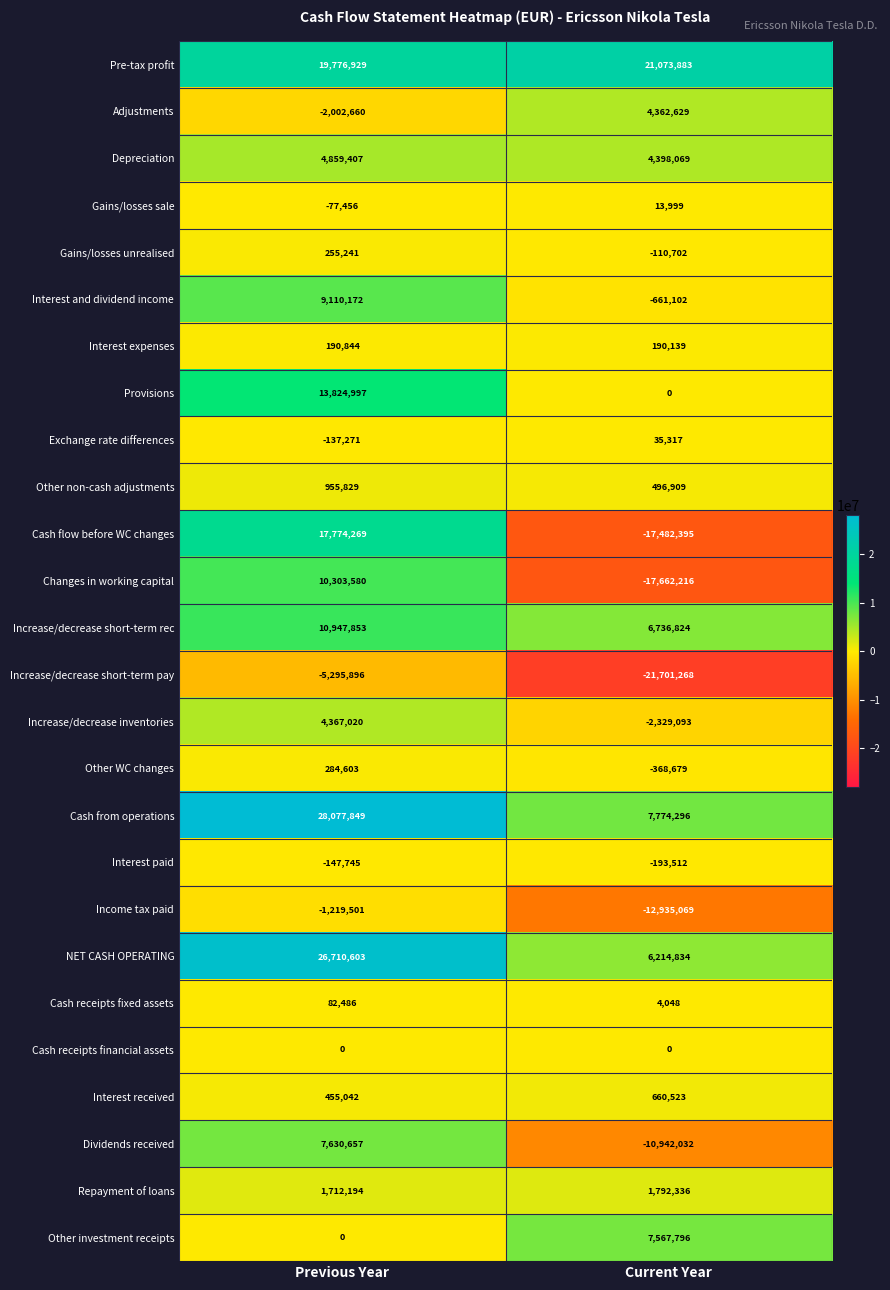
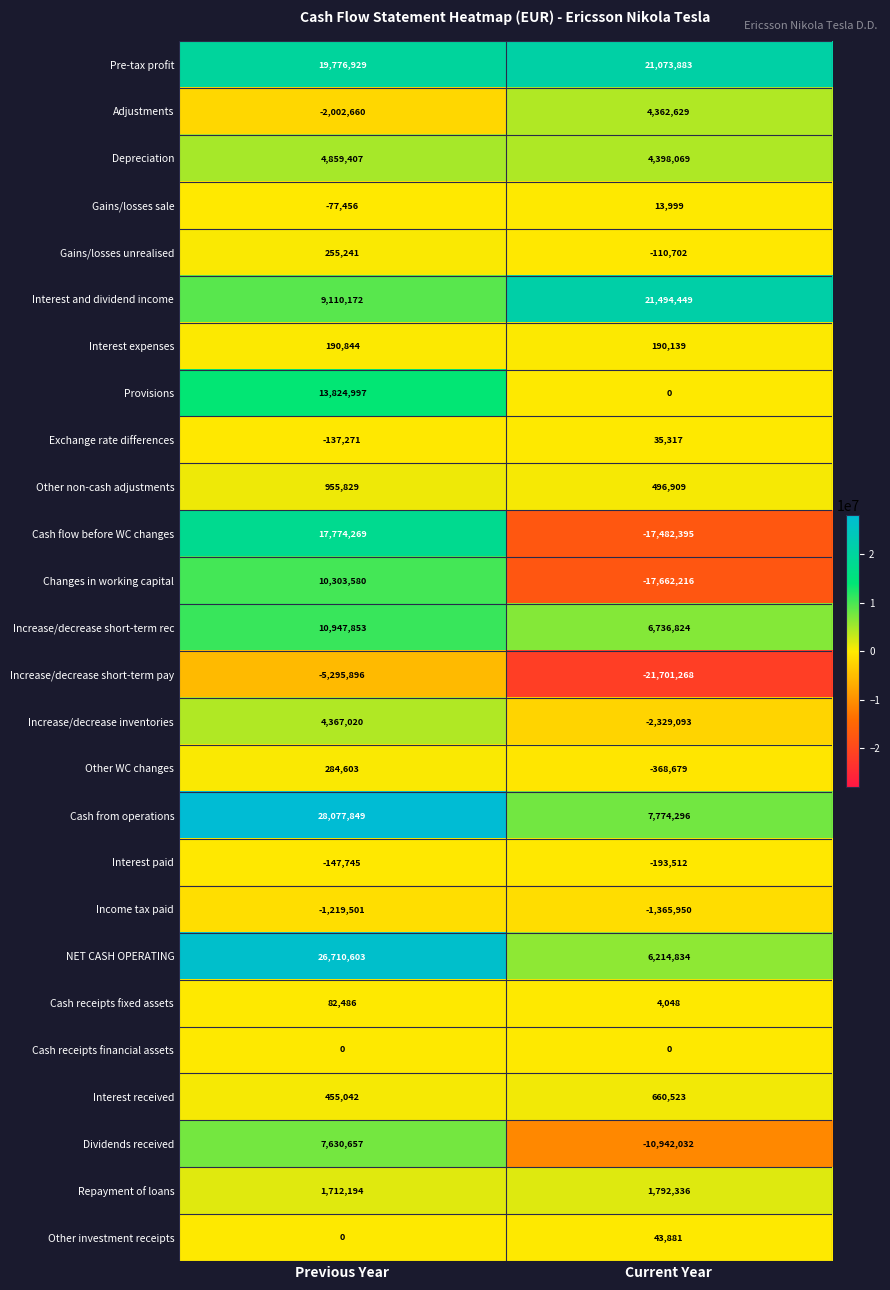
Interest and dividend income, Current Year: -661,102 -> 21,494,449
Income tax paid, Current Year: -12,935,069 -> -1,365,950
Other investment receipts, Current Year: 7,567,796 -> 43,881
